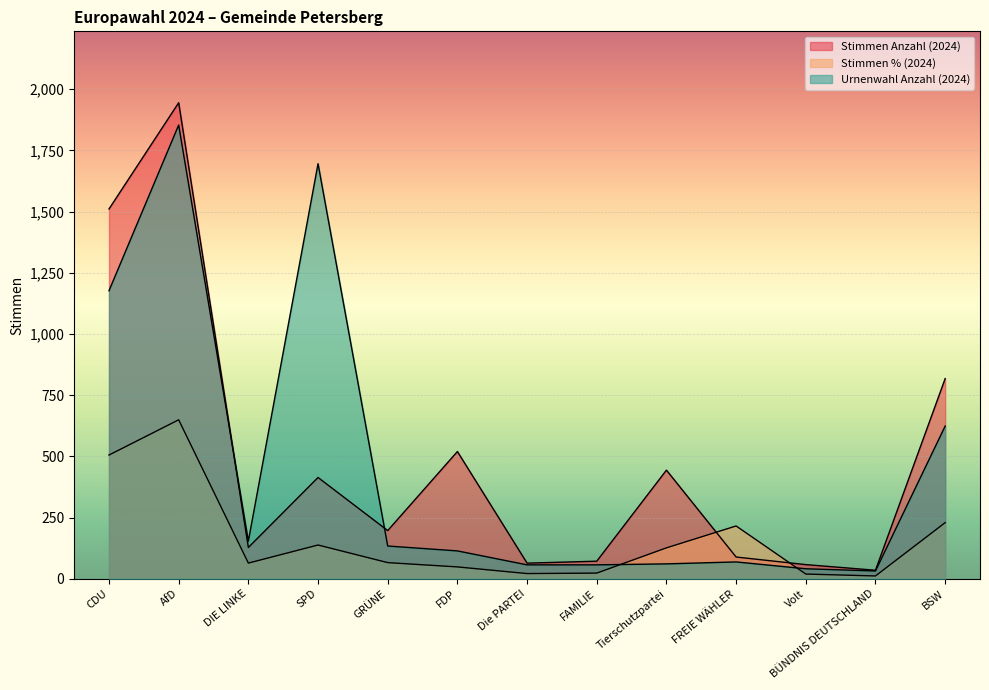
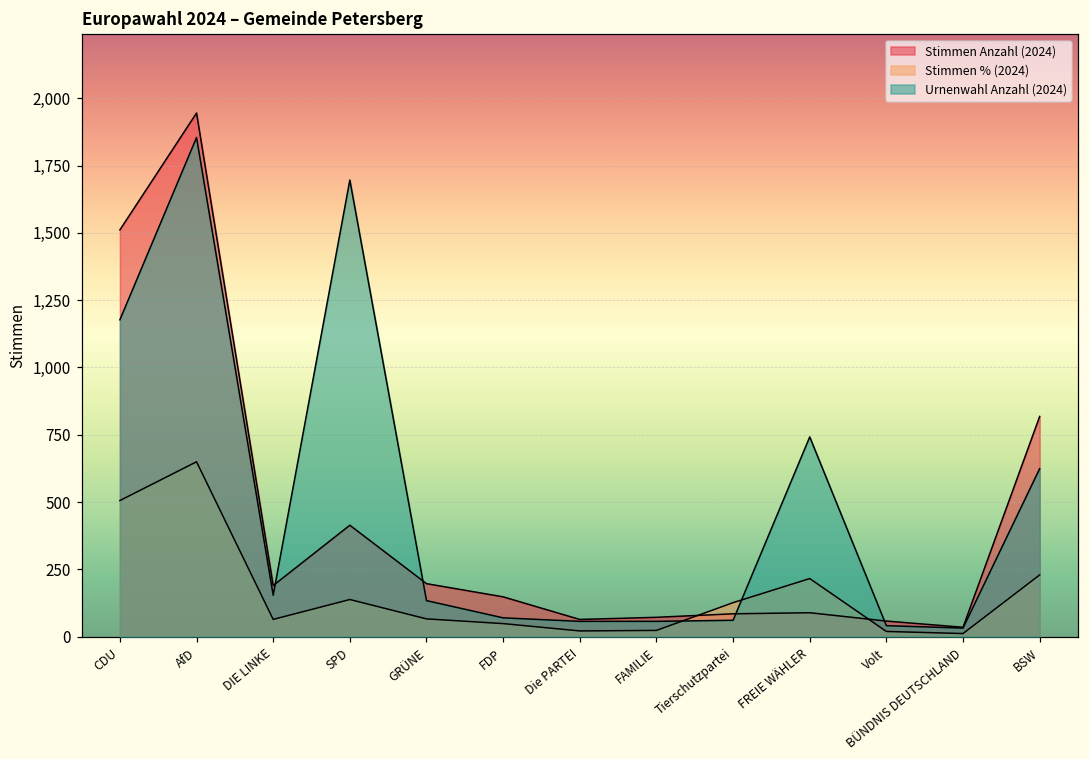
Stimmen Anzahl (2024), DIE LINKE: 130 -> 190
Stimmen Anzahl (2024), FDP: 520 -> 150
Urnenwahl Anzahl (2024), FDP: 110 -> 70
Stimmen Anzahl (2024), Tierschutzpartei: 440 -> 90
Urnenwahl Anzahl (2024), FREIE WÄHLER: 70 -> 740
